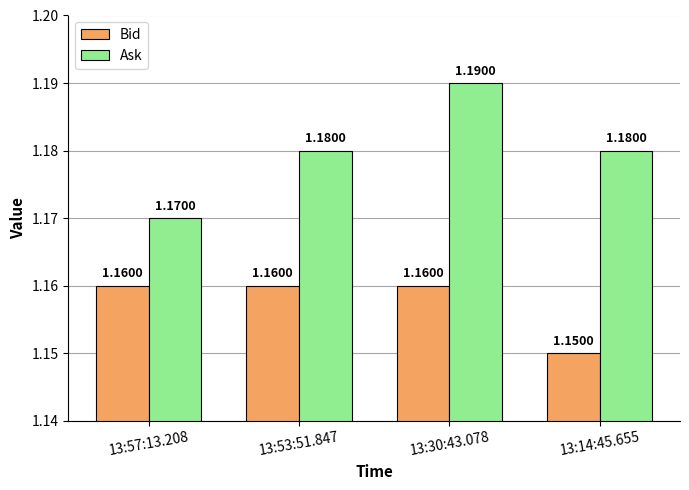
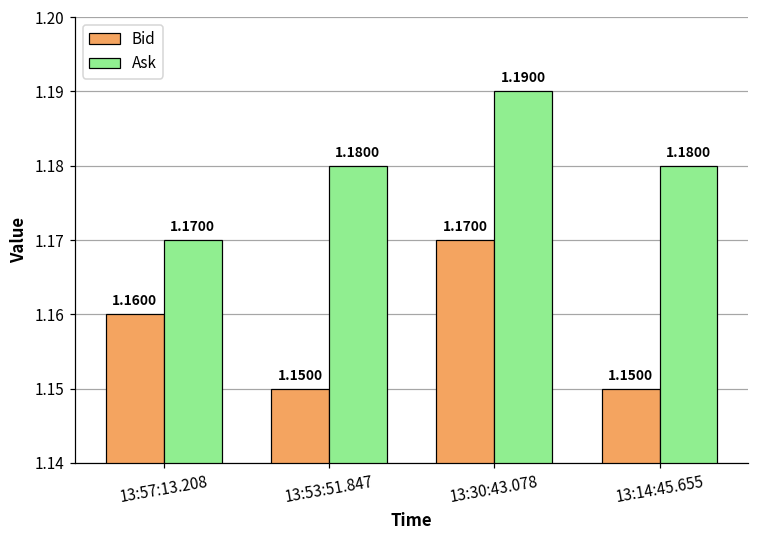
Bid, 13:53:51.847: 1.1600 -> 1.1500
Bid, 13:30:43.078: 1.1600 -> 1.1700
